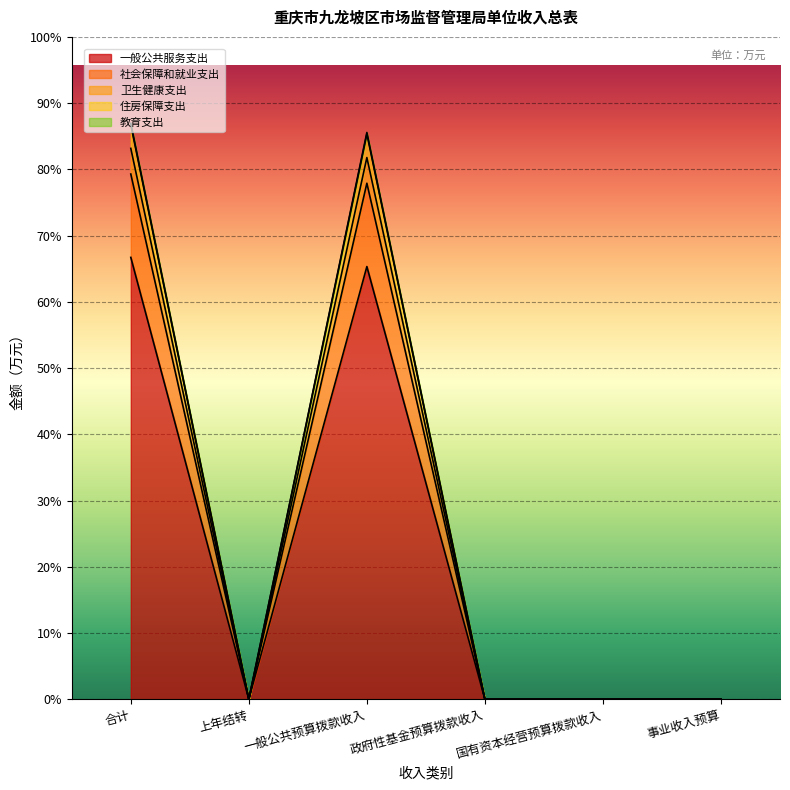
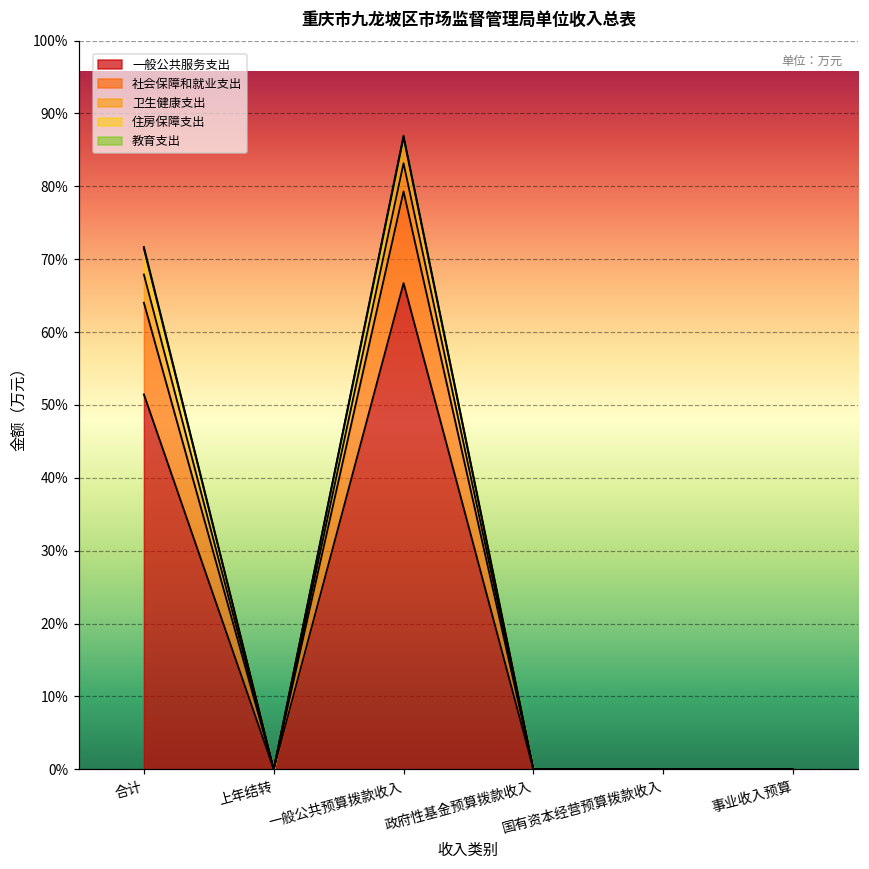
一般公共服务支出, 合计: 67% -> 51%
一般公共服务支出, 一般公共预算拨款收入: 65% -> 67%
